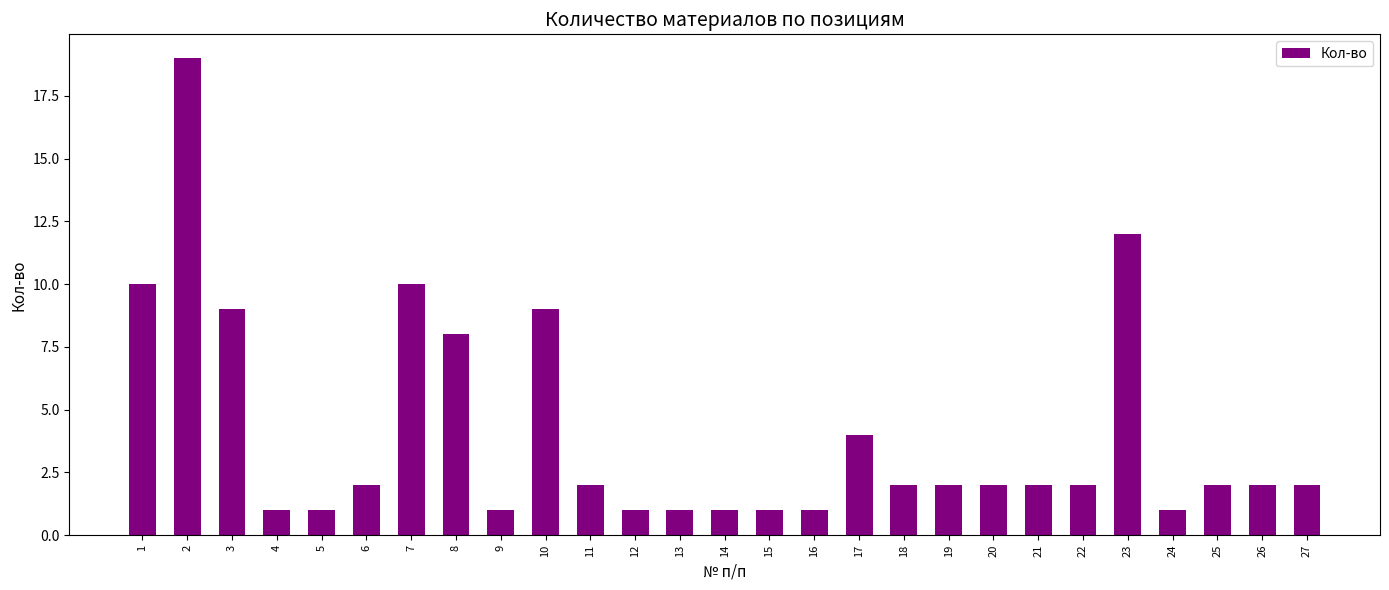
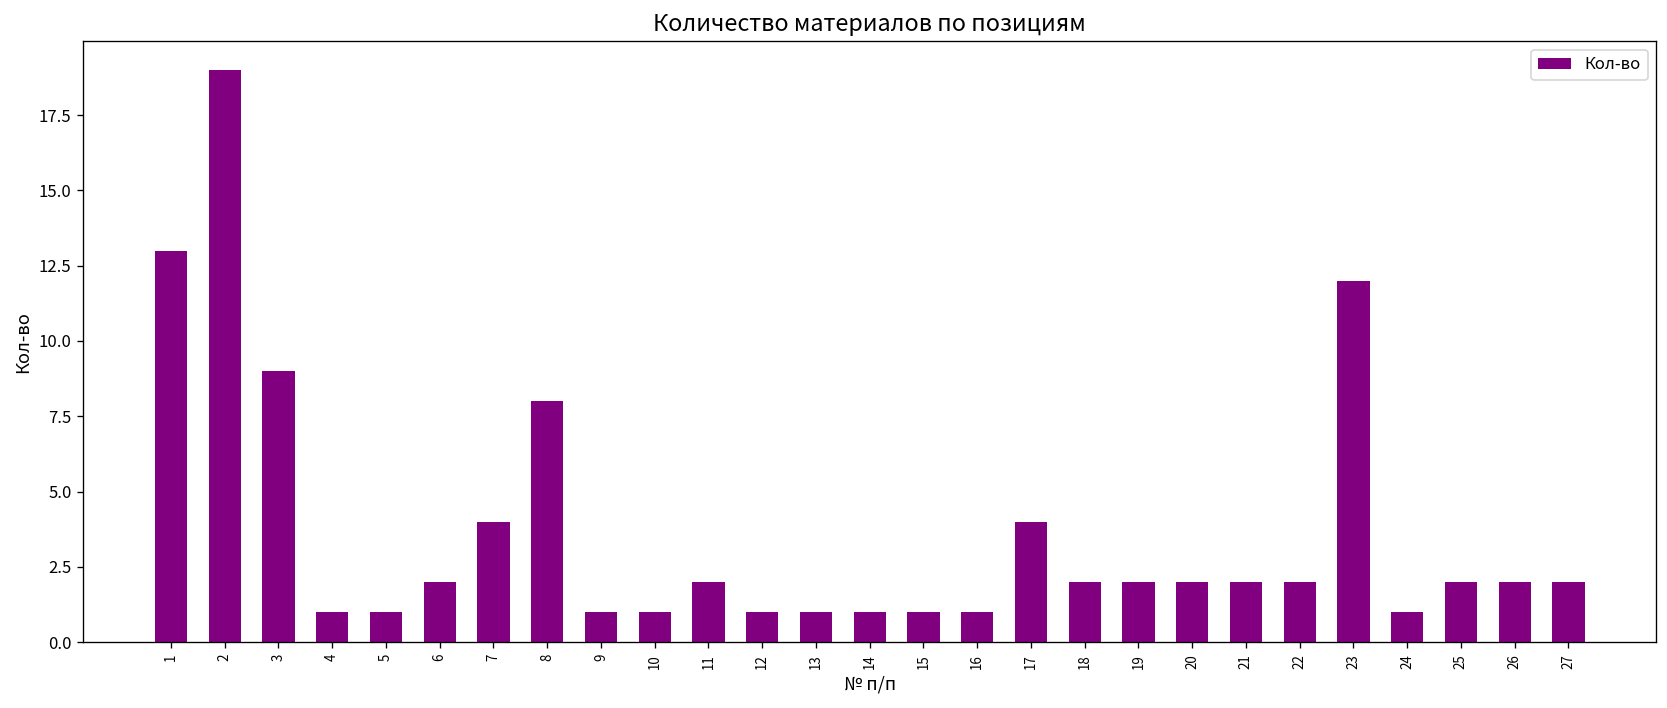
1: 10 -> 13
7: 10 -> 4
10: 9 -> 1
